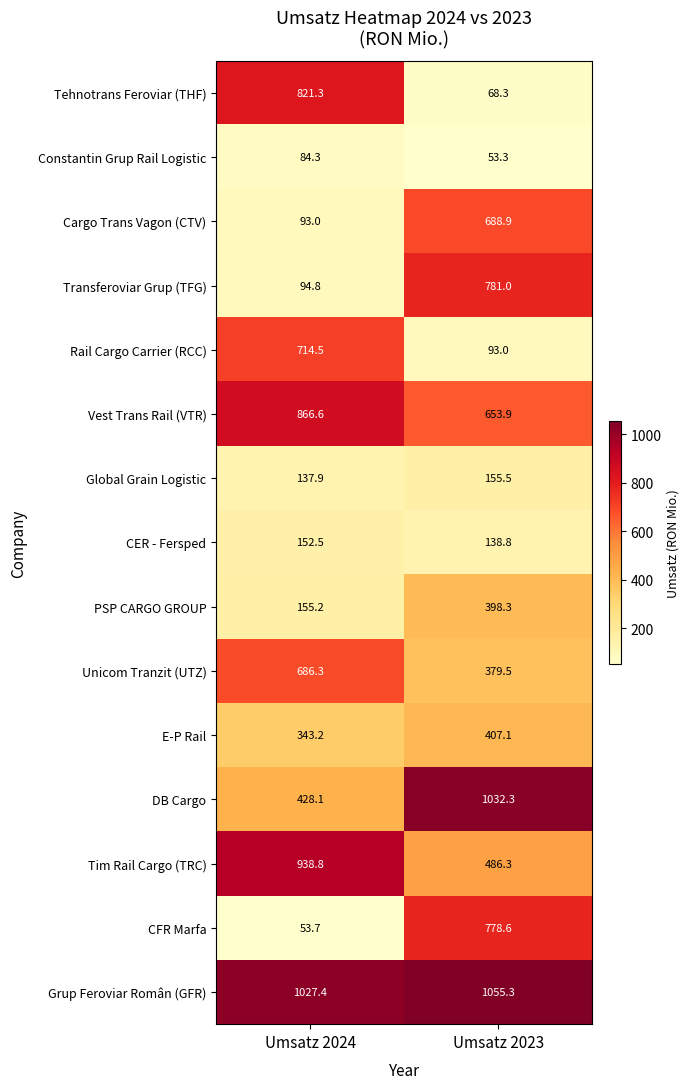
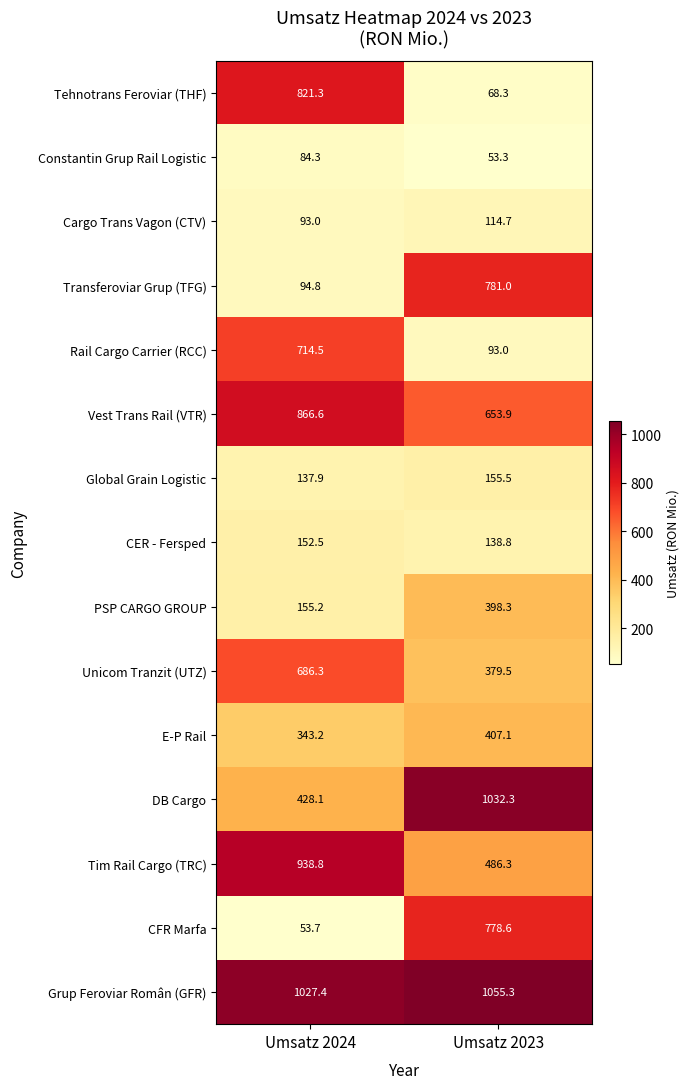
Cargo Trans Vagon (CTV), Umsatz 2023: 688.9 -> 114.7
